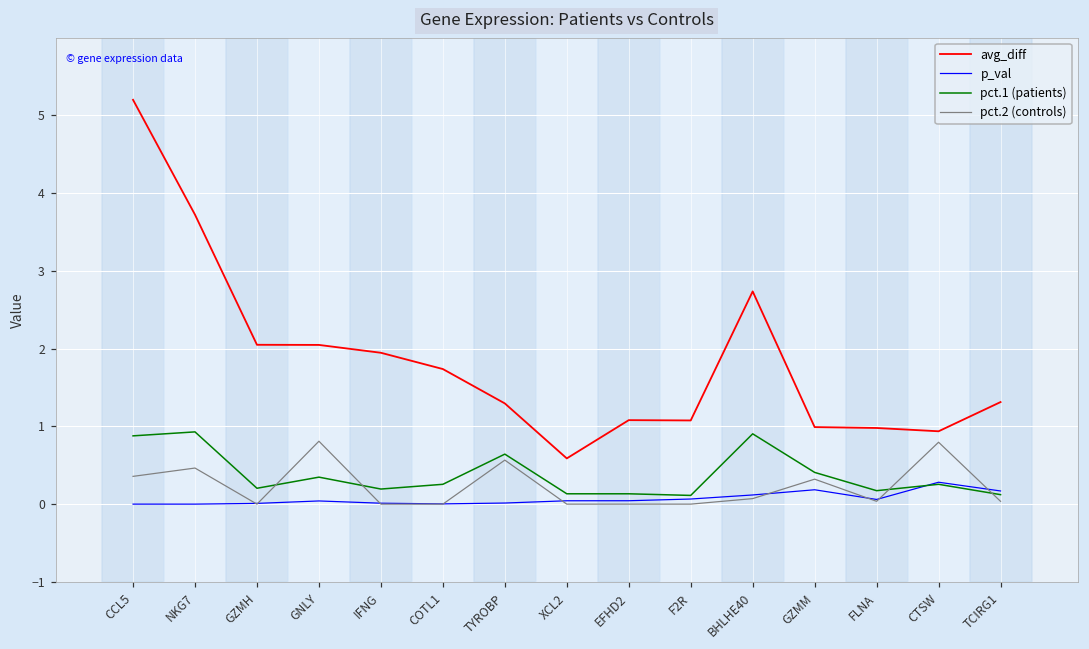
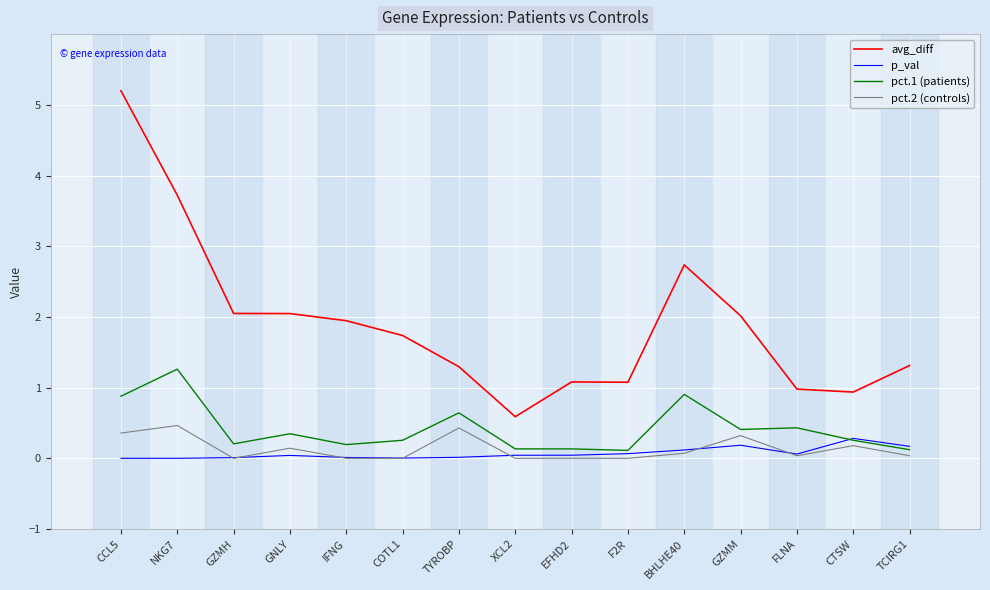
pct.1 (patients), NKG7: 0.9 -> 1.3
pct.2 (controls), GNLY: 0.8 -> 0.1
pct.2 (controls), TYROBP: 0.6 -> 0.4
avg_diff, GZMM: 1.0 -> 2.0
pct.1 (patients), FLNA: 0.2 -> 0.4
pct.2 (controls), CTSW: 0.8 -> 0.2
